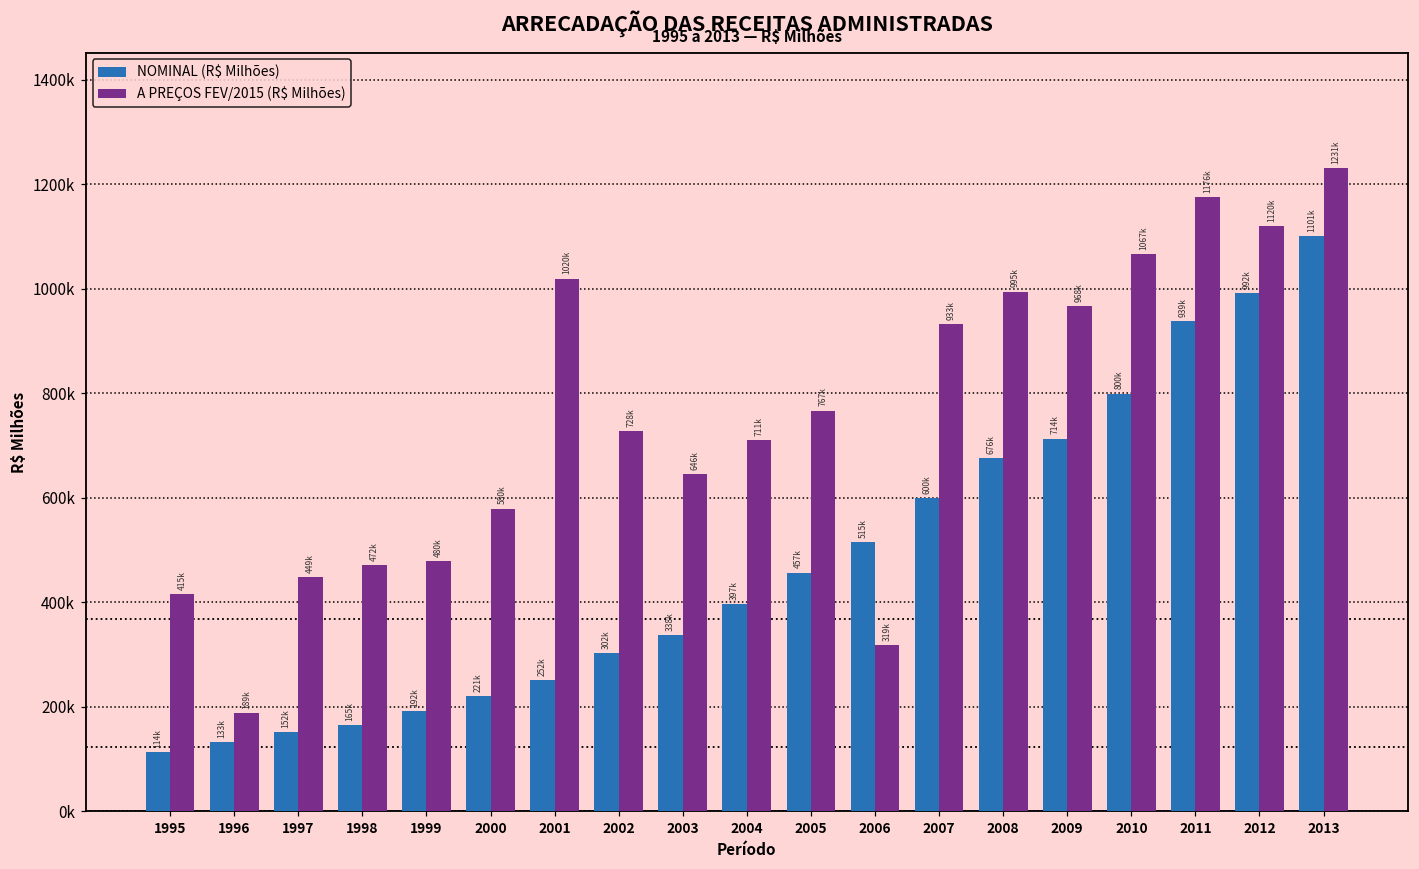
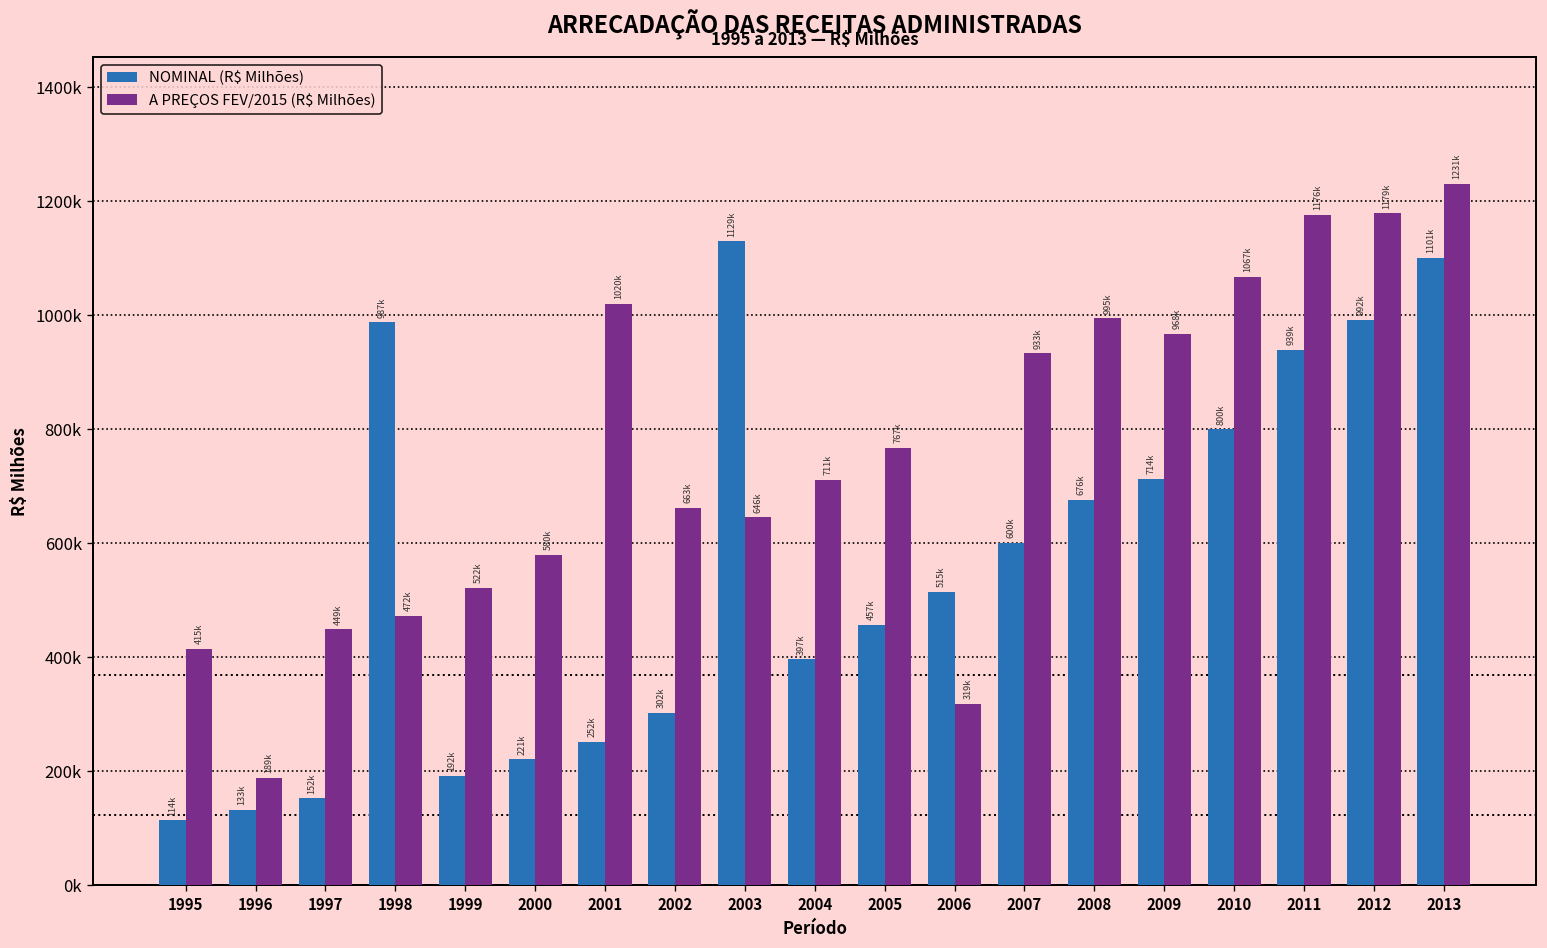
NOMINAL (R$ Milhões), 1998: 165k -> 987k
A PREÇOS FEV/2015 (R$ Milhões), 1999: 480k -> 522k
A PREÇOS FEV/2015 (R$ Milhões), 2002: 728k -> 663k
NOMINAL (R$ Milhões), 2003: 338k -> 1129k
A PREÇOS FEV/2015 (R$ Milhões), 2012: 1120k -> 1179k
